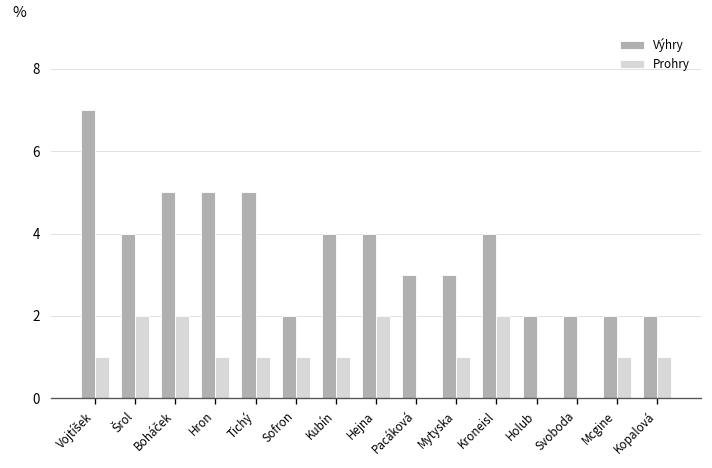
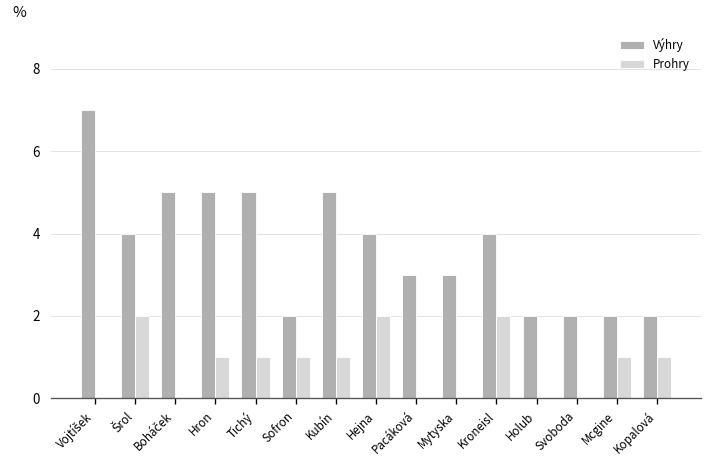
Prohry, Vojtíšek: 1 -> 0
Prohry, Boháček: 2 -> 0
Výhry, Kubín: 4 -> 5
Prohry, Mytyska: 1 -> 0
